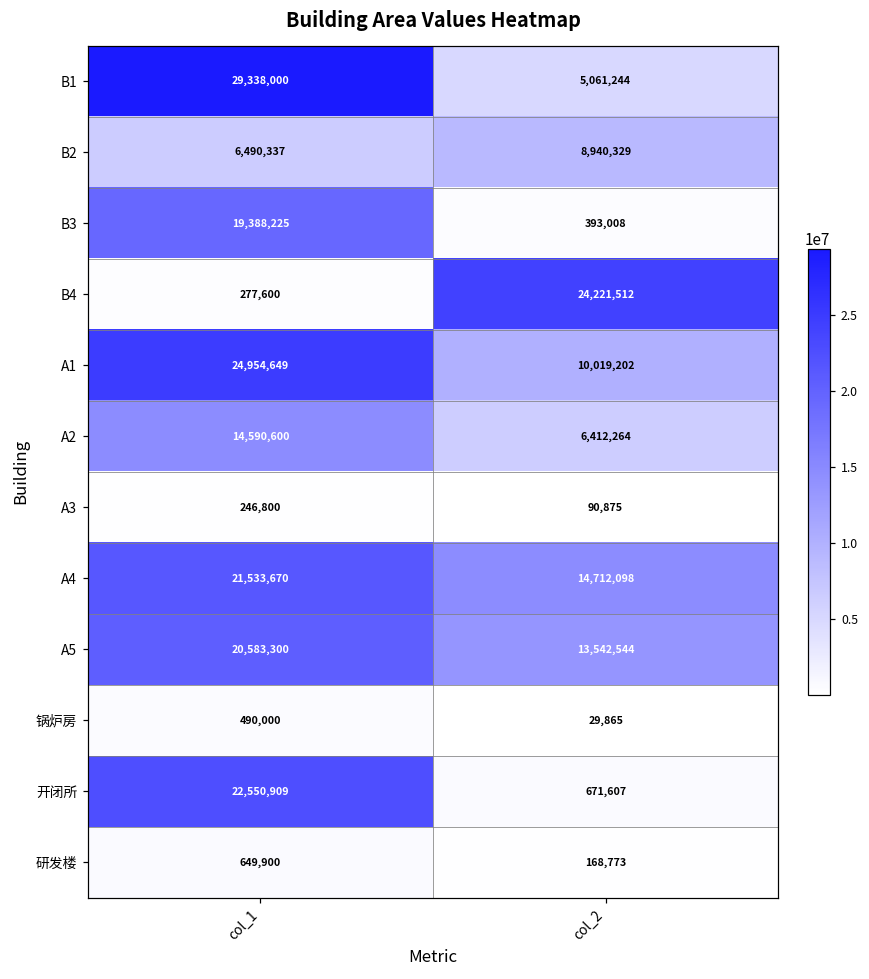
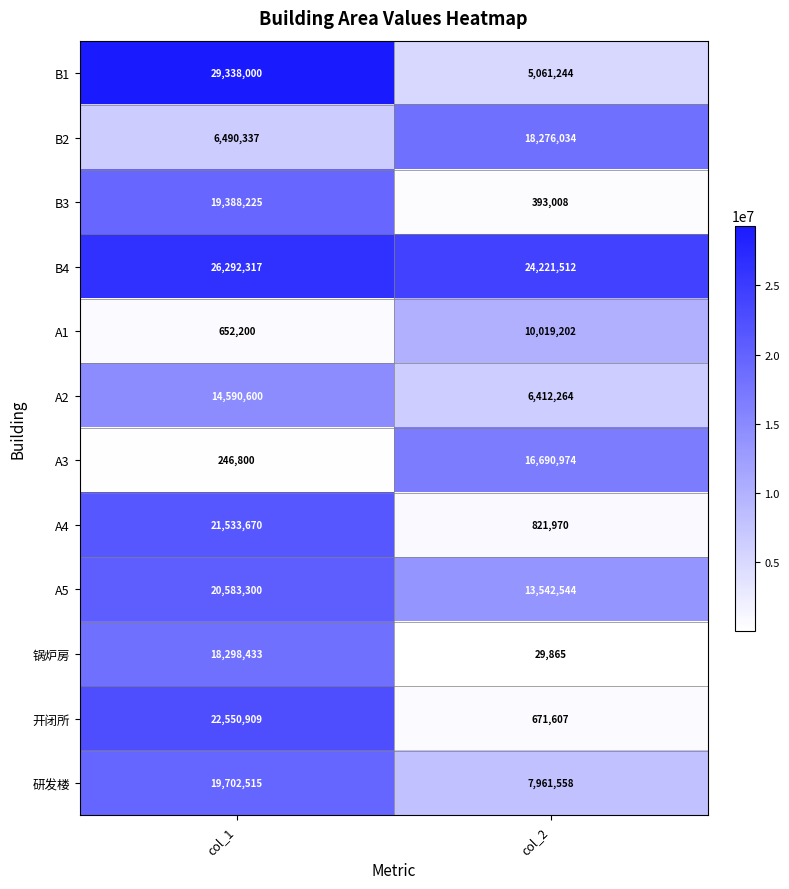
B2, col_2: 8,940,329 -> 18,276,034
B4, col_1: 277,600 -> 26,292,317
A1, col_1: 24,954,649 -> 652,200
A3, col_2: 90,875 -> 16,690,974
A4, col_2: 14,712,098 -> 821,970
锅炉房, col_1: 490,000 -> 18,298,433
研发楼, col_1: 649,900 -> 19,702,515
研发楼, col_2: 168,773 -> 7,961,558
